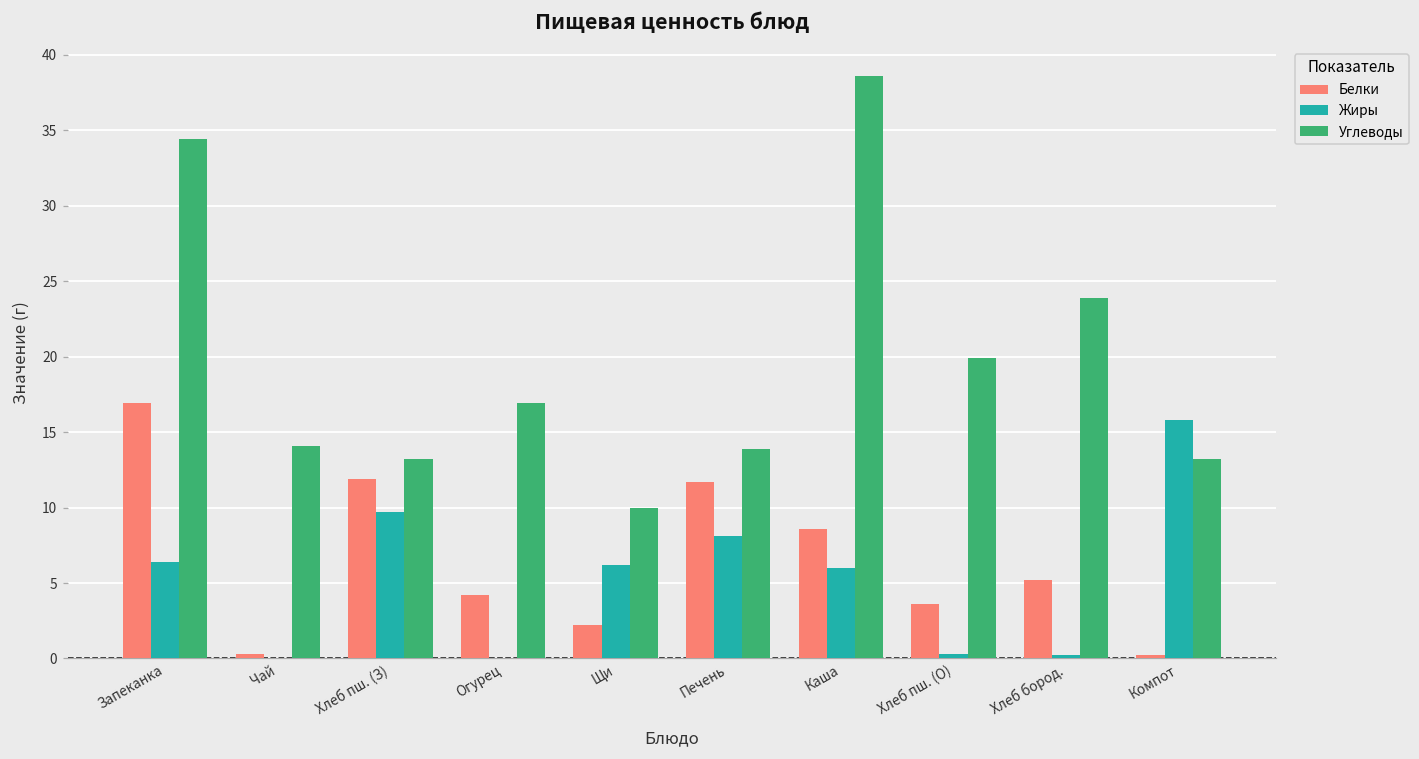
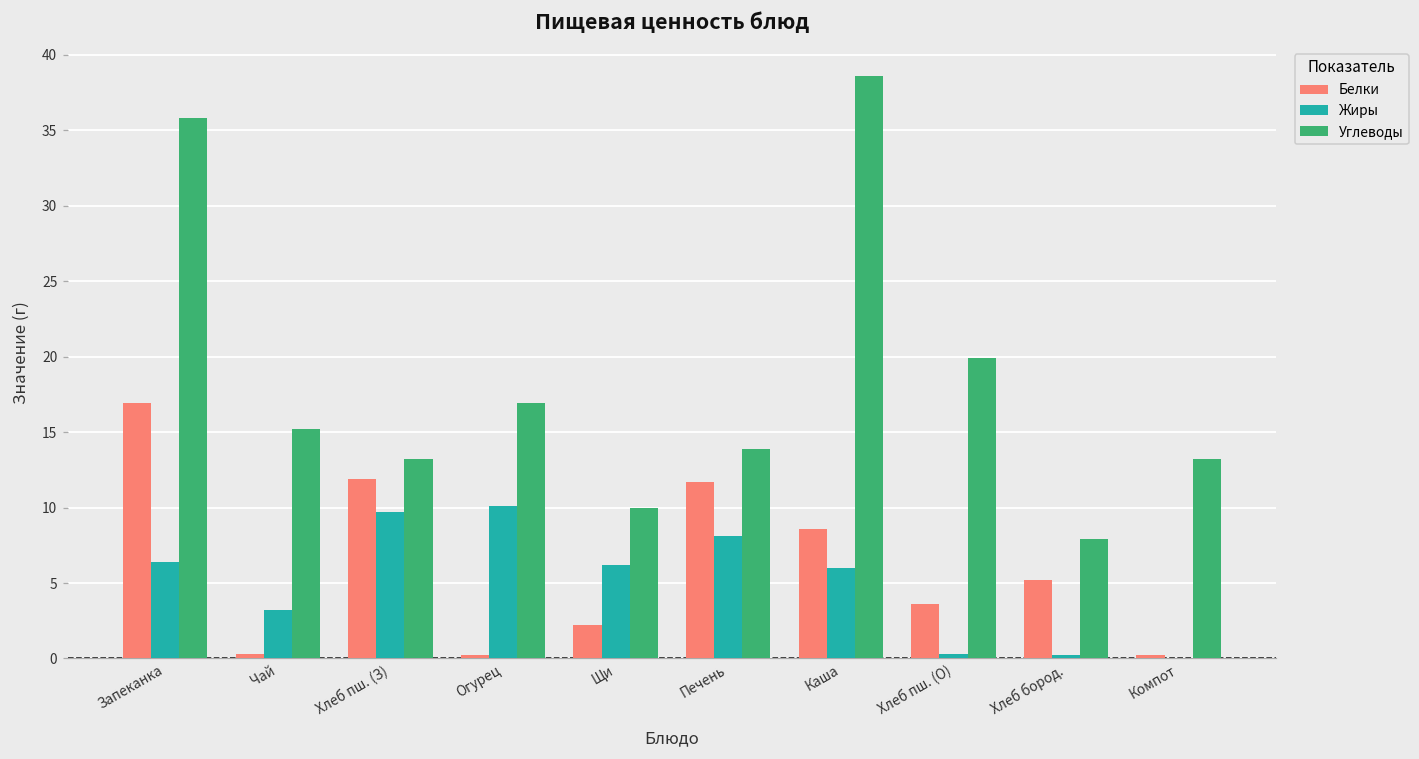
Углеводы, Запеканка: 34.4 -> 35.8
Жиры, Чай: 0.0 -> 3.2
Углеводы, Чай: 14.1 -> 15.2
Белки, Огурец: 4.2 -> 0.2
Жиры, Огурец: 0.0 -> 10.1
Углеводы, Хлеб бород.: 23.9 -> 7.9
Жиры, Компот: 15.8 -> 0.0
